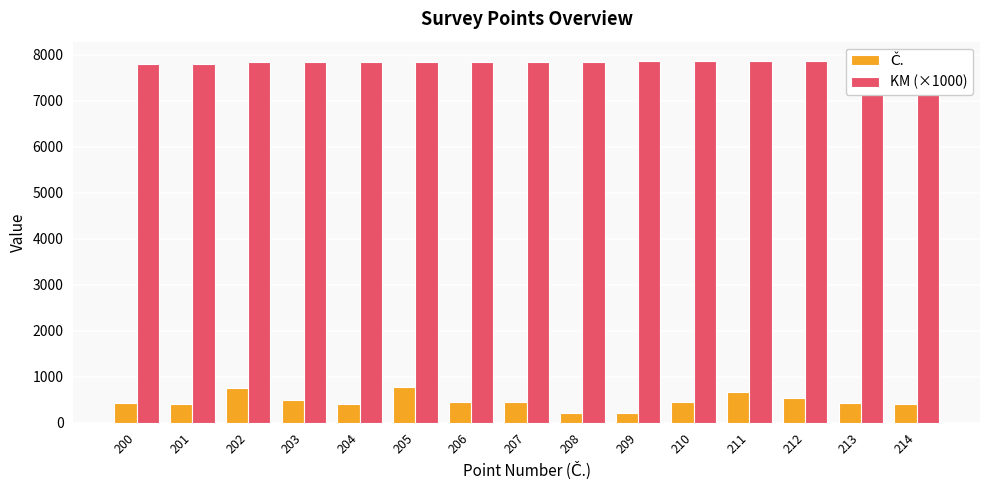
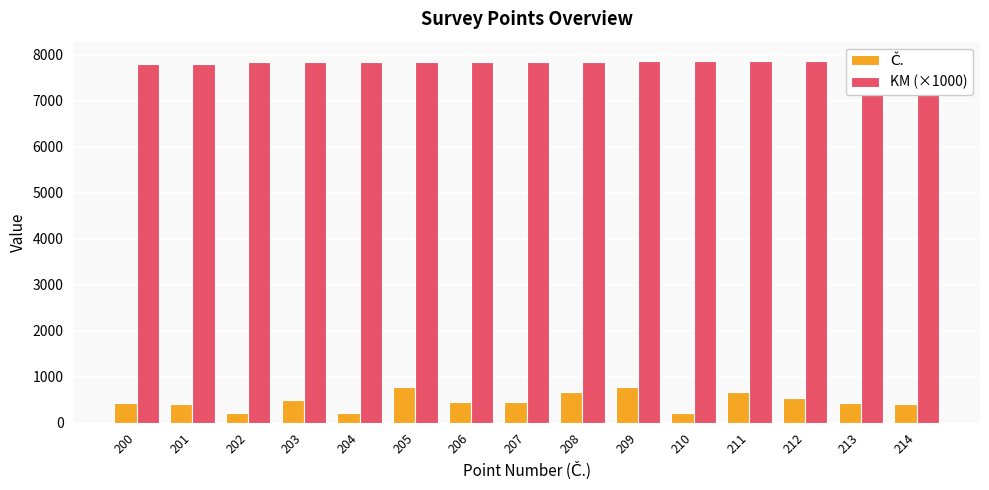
Č., 202: 800 -> 200
Č., 204: 400 -> 200
Č., 208: 200 -> 700
Č., 209: 200 -> 800
Č., 210: 400 -> 200
